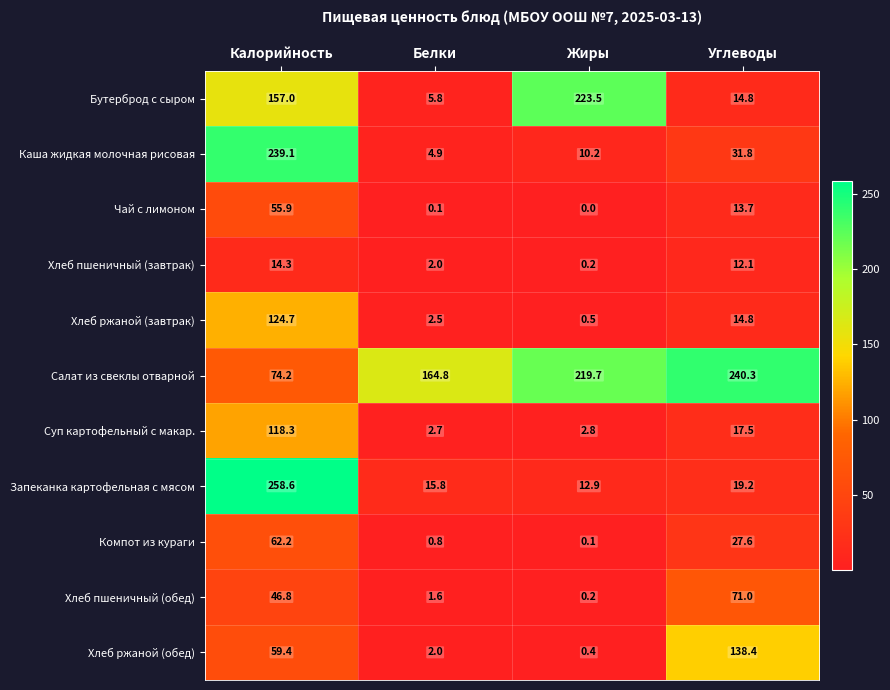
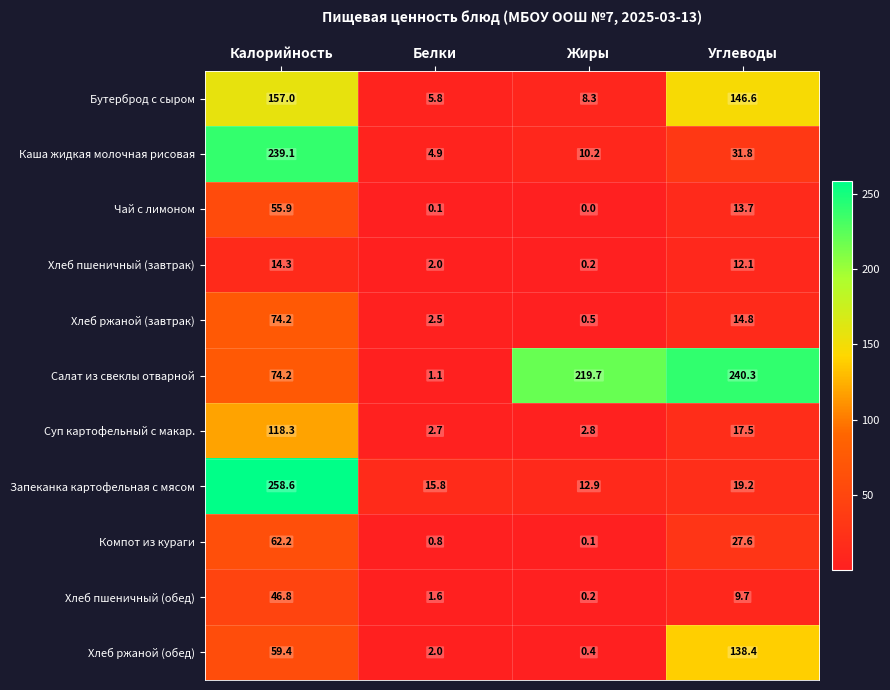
Бутерброд с сыром, Жиры: 223.5 -> 8.3
Бутерброд с сыром, Углеводы: 14.8 -> 146.6
Хлеб ржаной (завтрак), Калорийность: 124.7 -> 74.2
Салат из свеклы отварной, Белки: 164.8 -> 1.1
Хлеб пшеничный (обед), Углеводы: 71.0 -> 9.7
